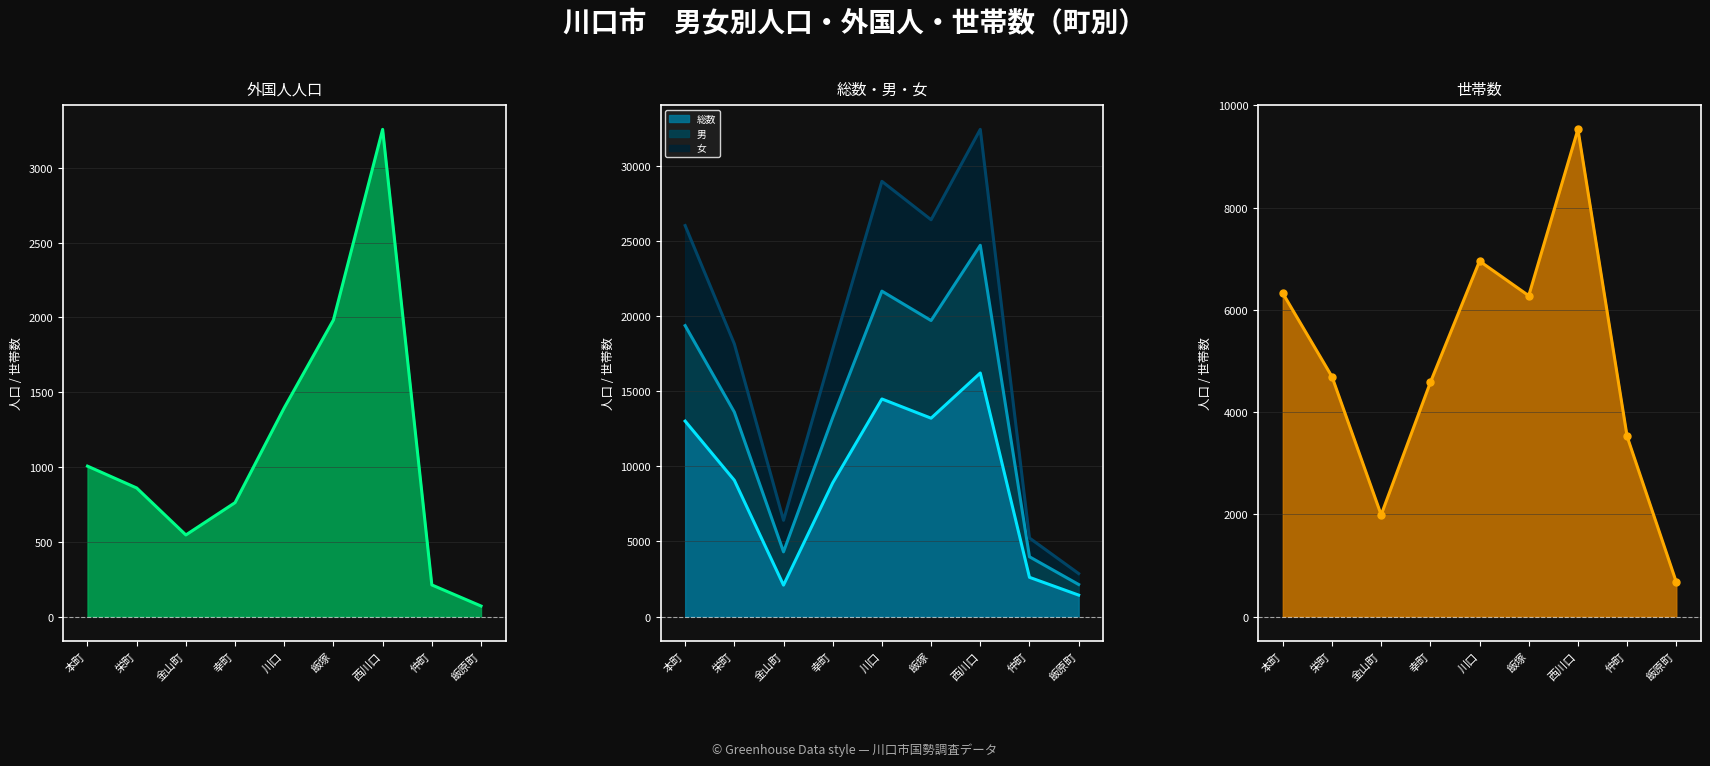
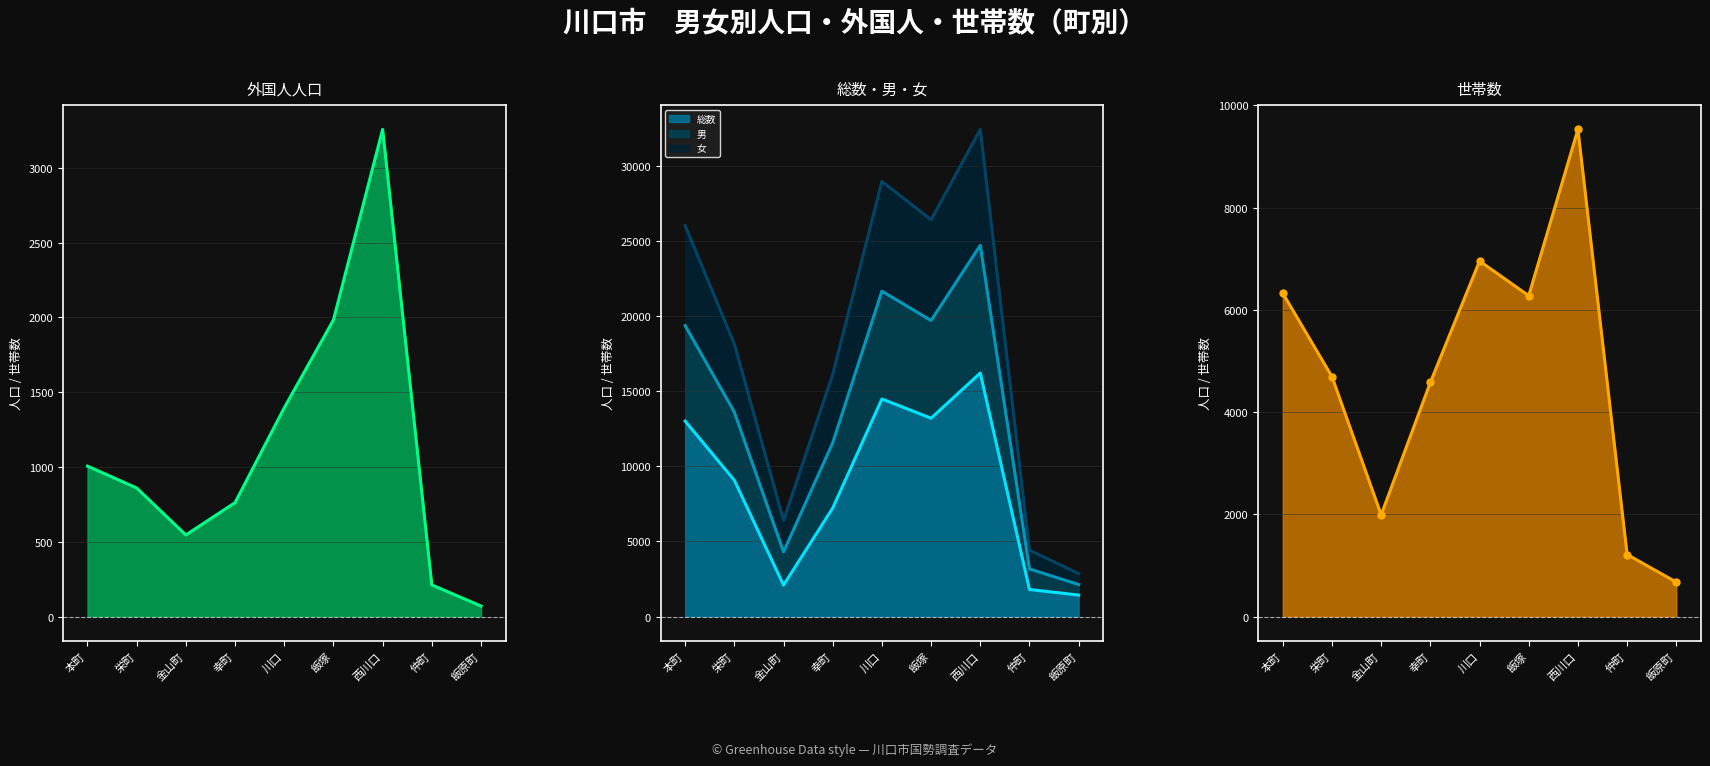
総数・男・女, 総数, 幸町: 8900 -> 7200
総数・男・女, 総数, 仲町: 2600 -> 1800
世帯数, 仲町: 3500 -> 1200
